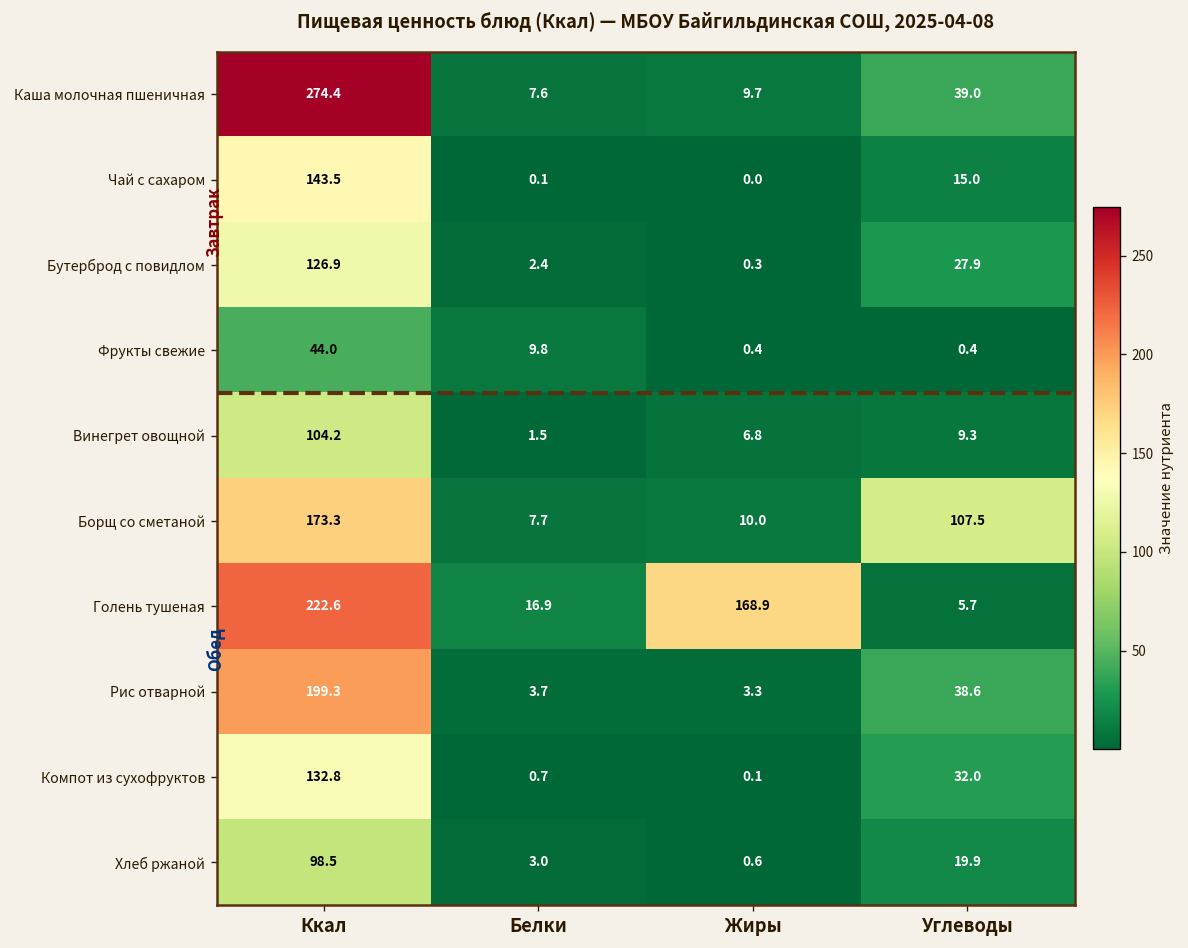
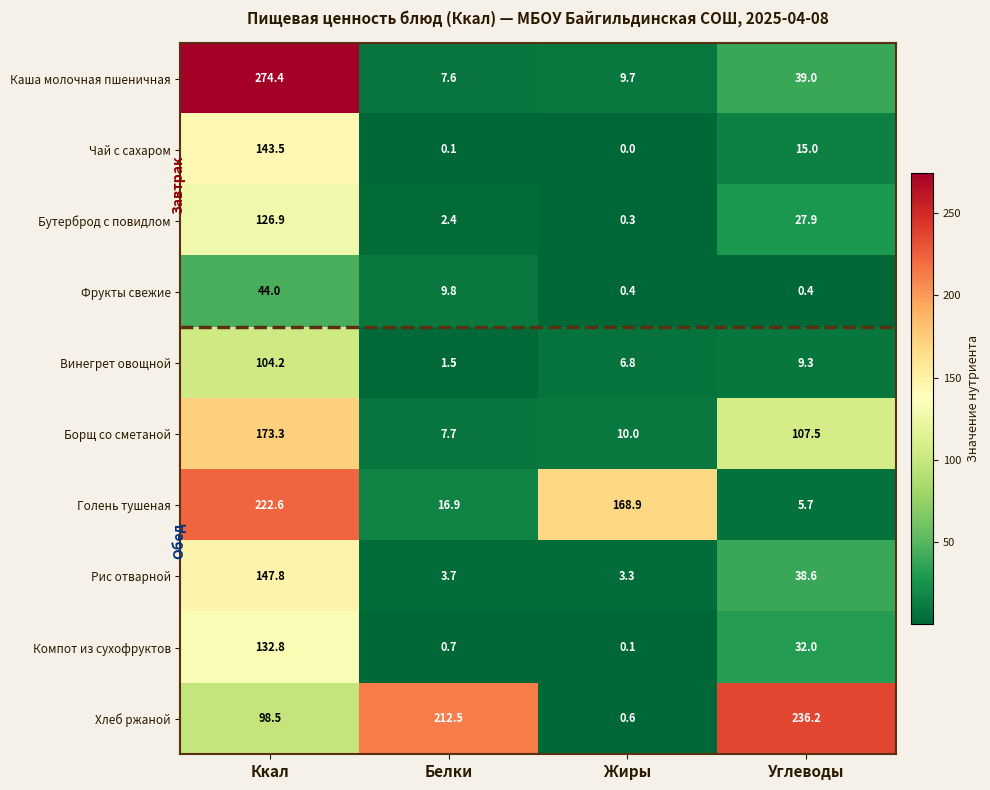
Рис отварной, Ккал: 199.3 -> 147.8
Хлеб ржаной, Белки: 3.0 -> 212.5
Хлеб ржаной, Углеводы: 19.9 -> 236.2
